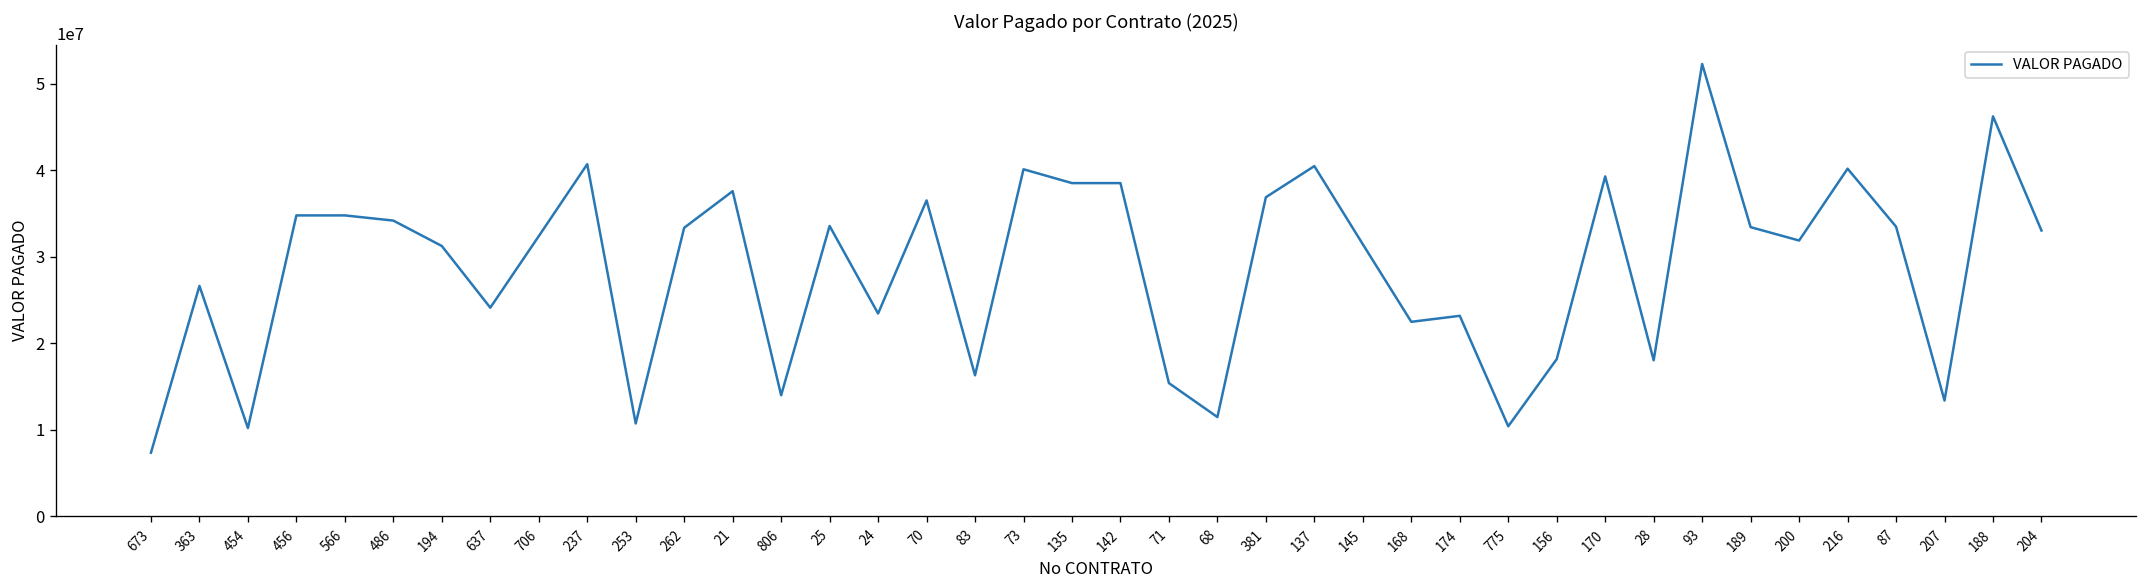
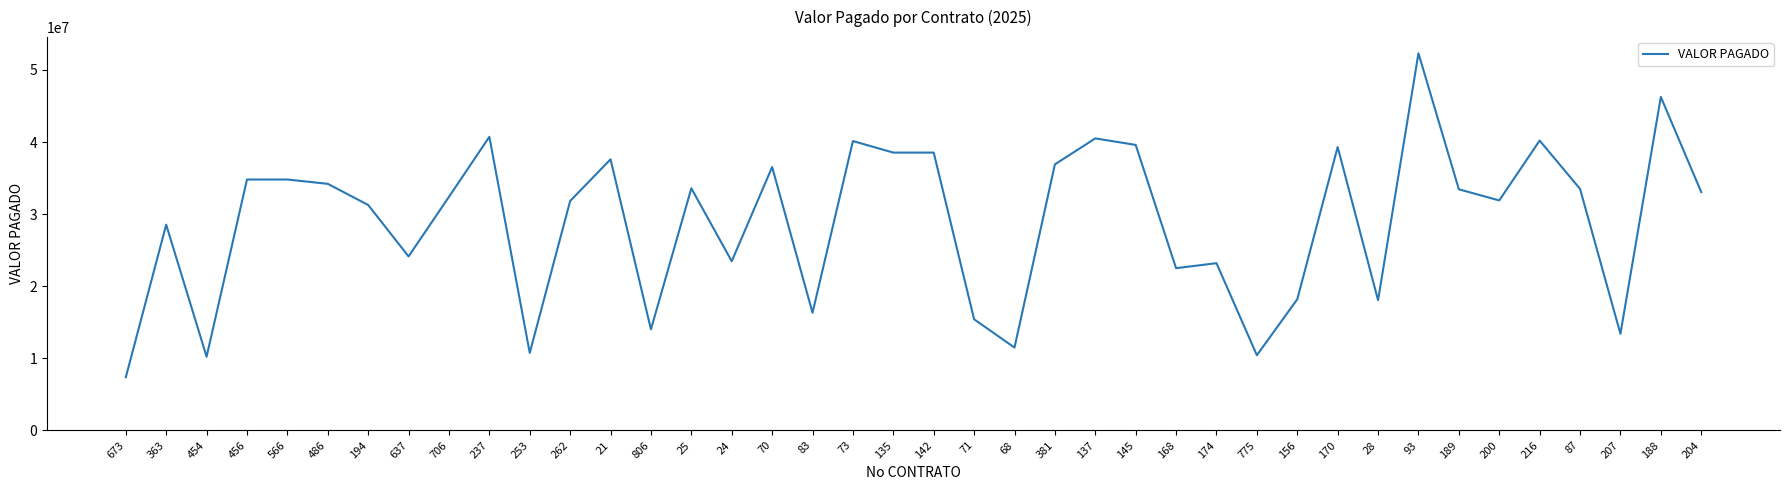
363: 27000000 -> 29000000
262: 33000000 -> 32000000
145: 31000000 -> 40000000
